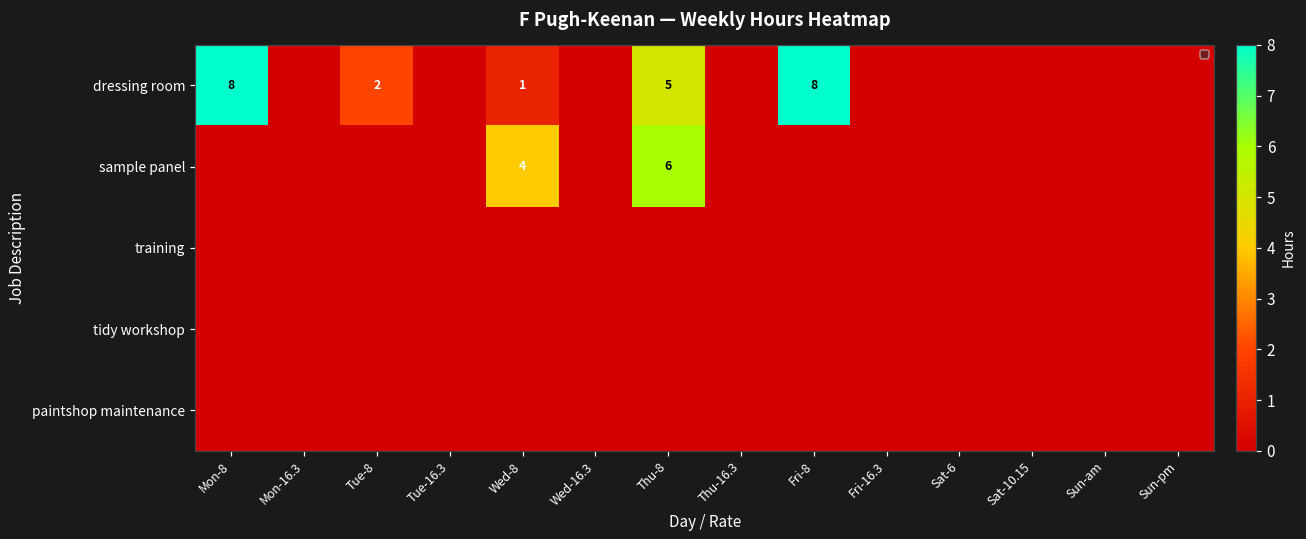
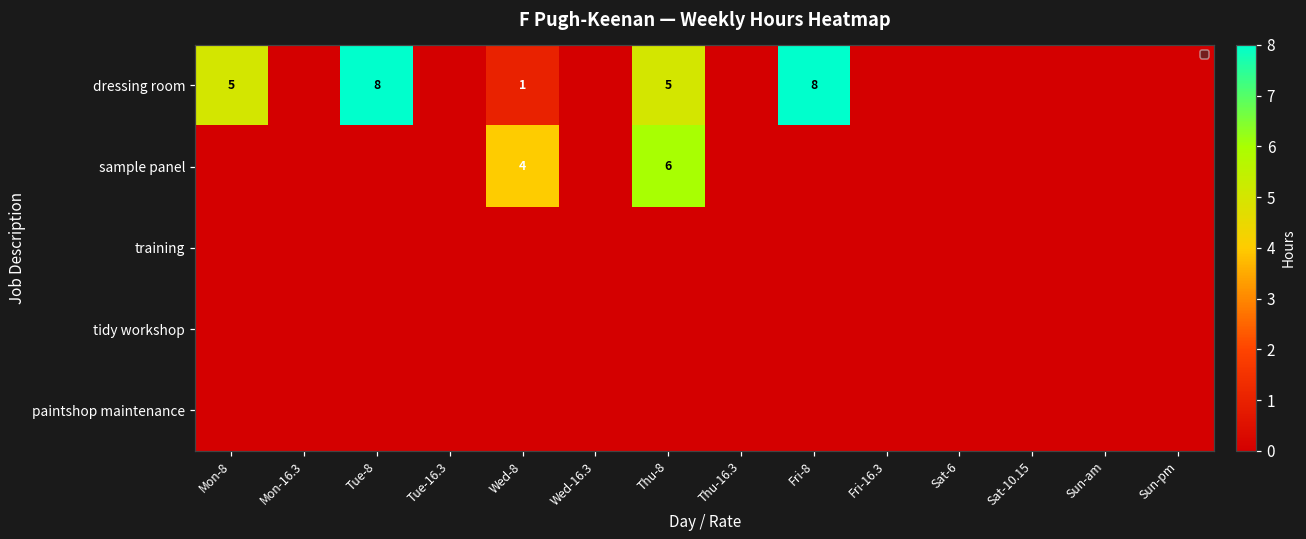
dressing room, Mon-8: 8 -> 5
dressing room, Tue-8: 2 -> 8
